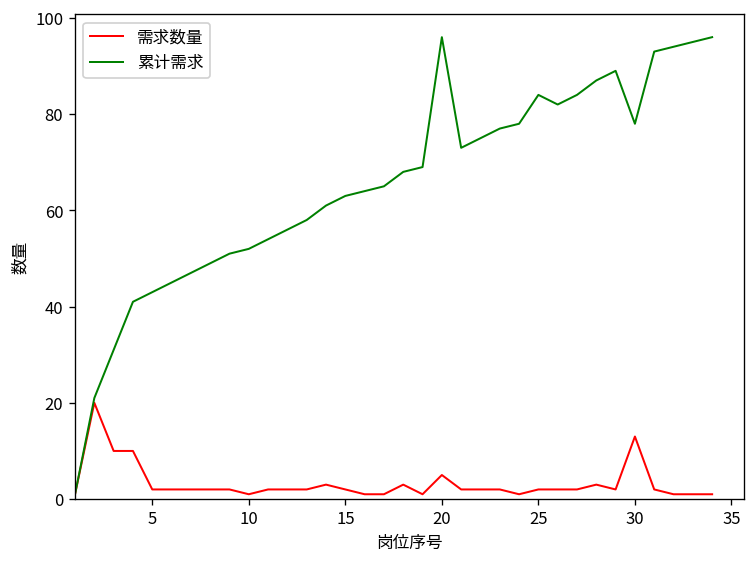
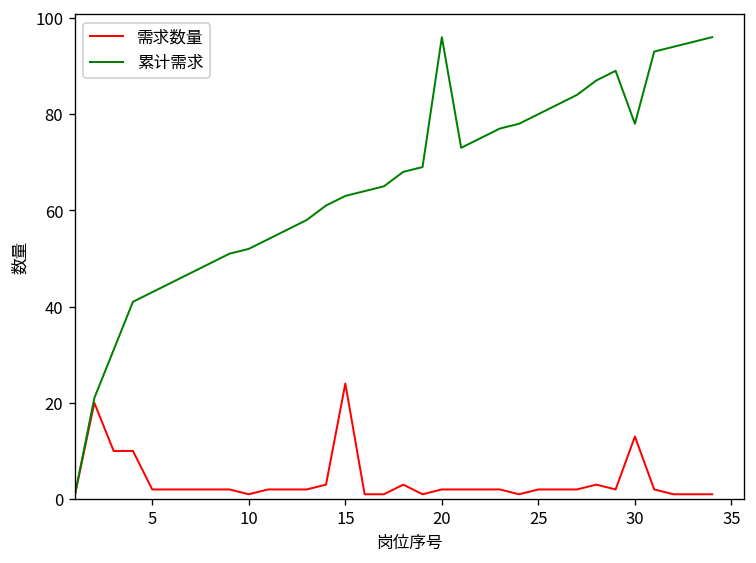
需求数量, 15: 2 -> 24
需求数量, 20: 5 -> 2
累计需求, 25: 84 -> 80
